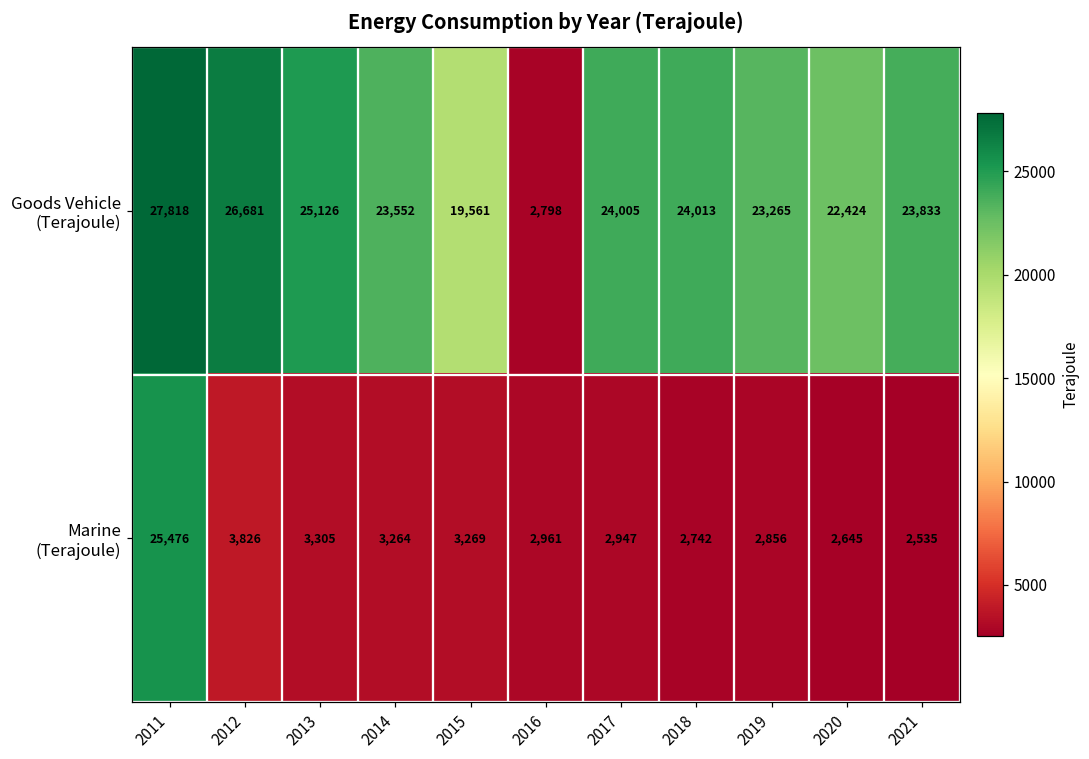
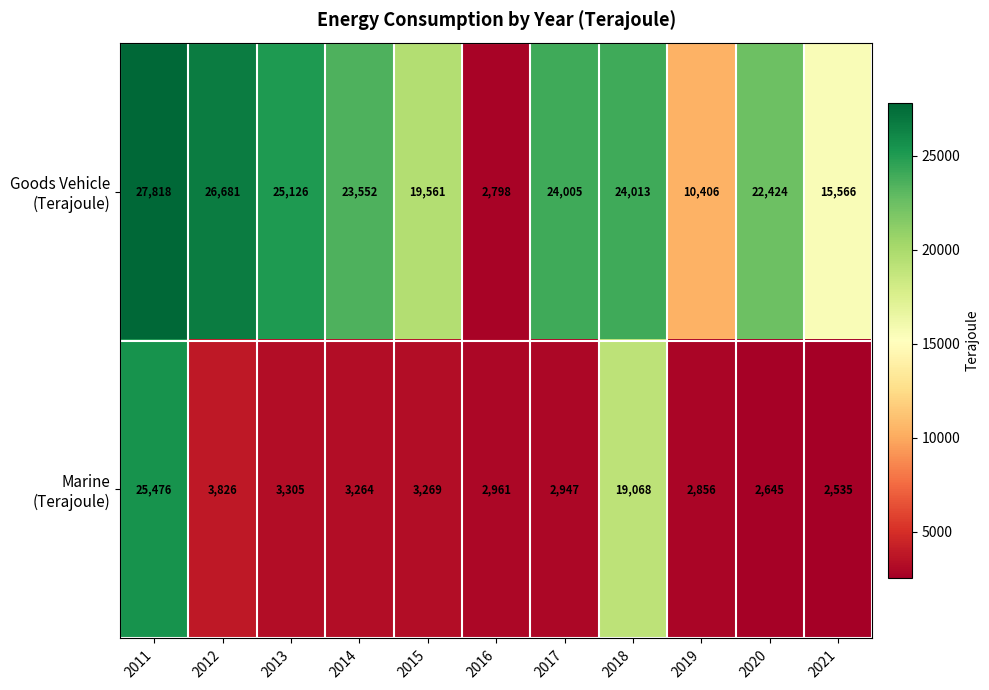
Goods Vehicle (Terajoule), 2019: 23,265 -> 10,406
Goods Vehicle (Terajoule), 2021: 23,833 -> 15,566
Marine (Terajoule), 2018: 2,742 -> 19,068
